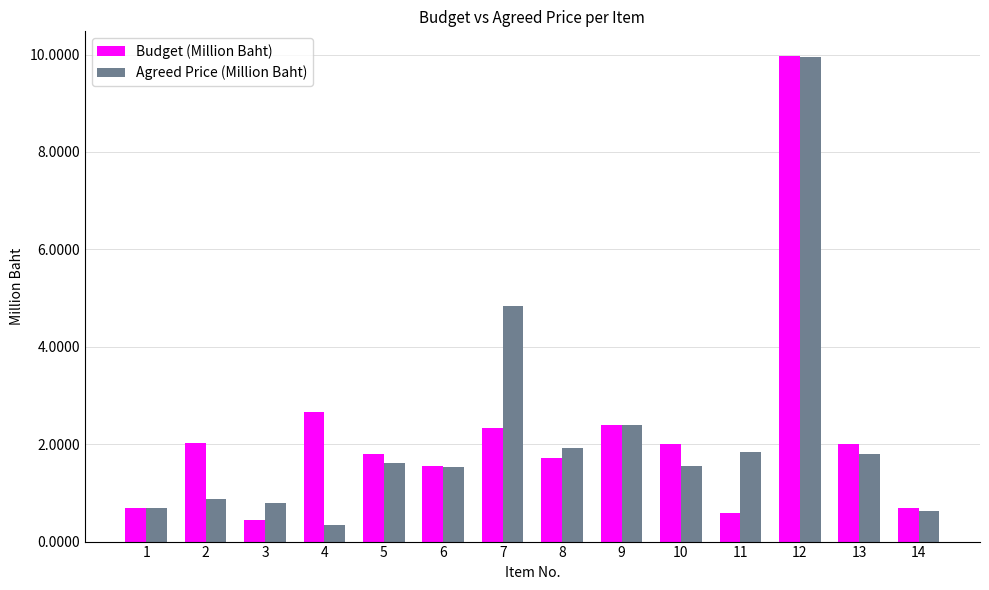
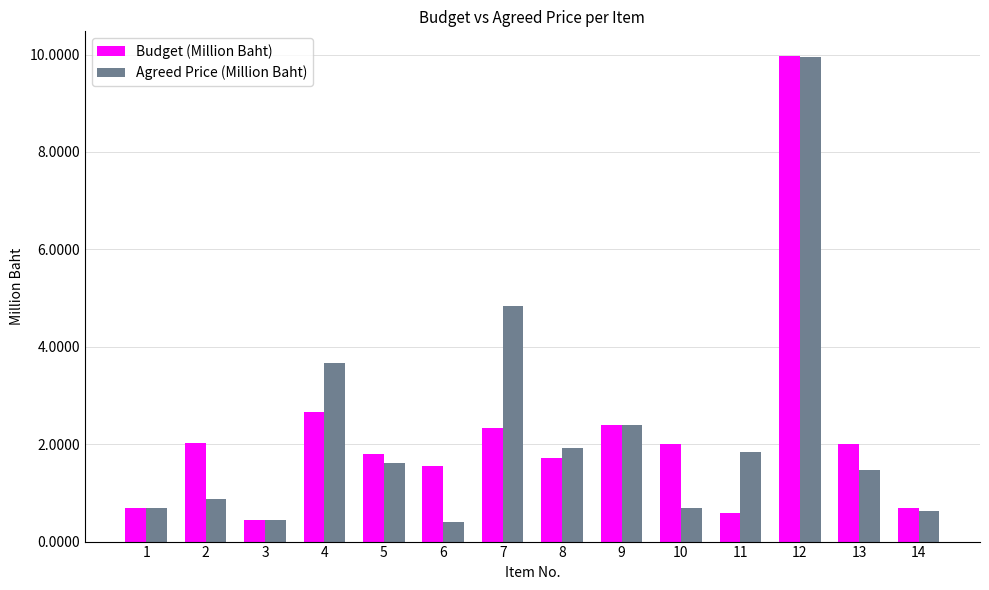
Agreed Price (Million Baht), 3: 0.8 -> 0.4
Agreed Price (Million Baht), 4: 0.3 -> 3.7
Agreed Price (Million Baht), 6: 1.5 -> 0.4
Agreed Price (Million Baht), 10: 1.6 -> 0.7
Agreed Price (Million Baht), 13: 1.8 -> 1.5
